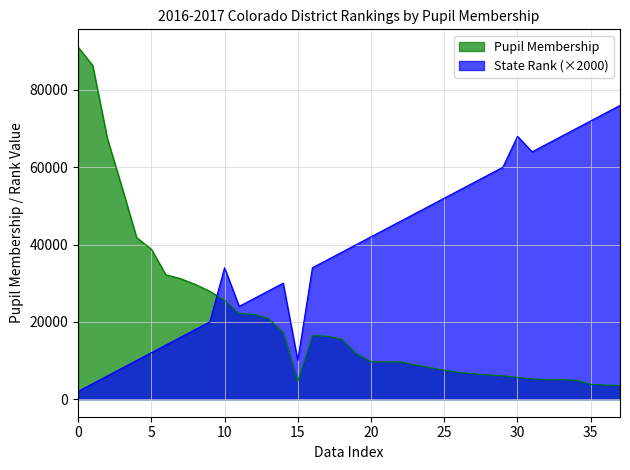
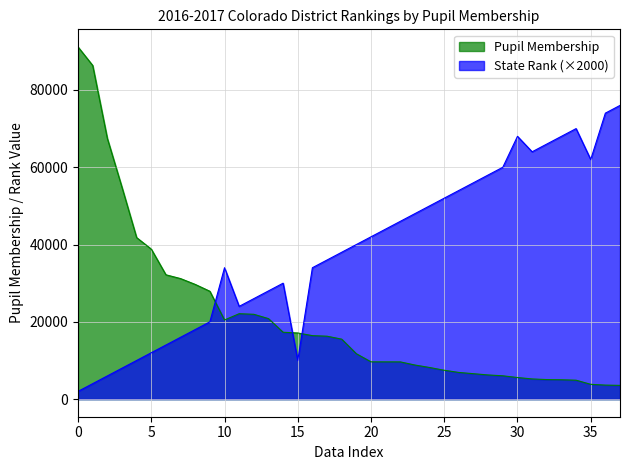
Pupil Membership, 10: 26000 -> 20000
Pupil Membership, 15: 5000 -> 17000
State Rank (×2000), 35: 72000 -> 62000
